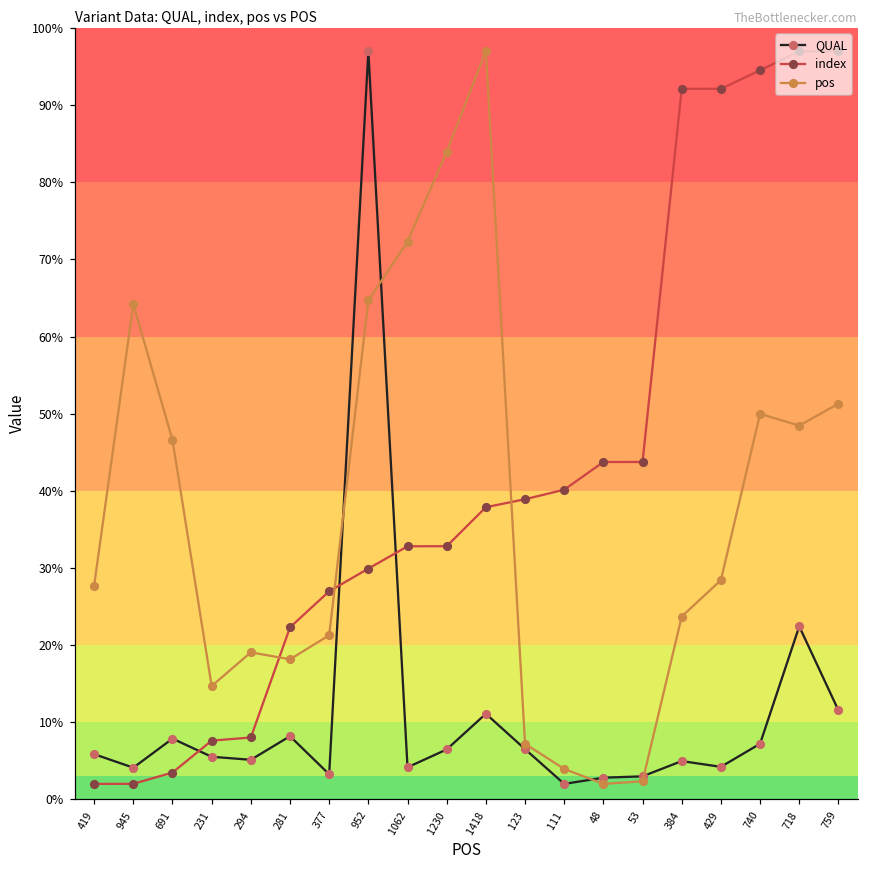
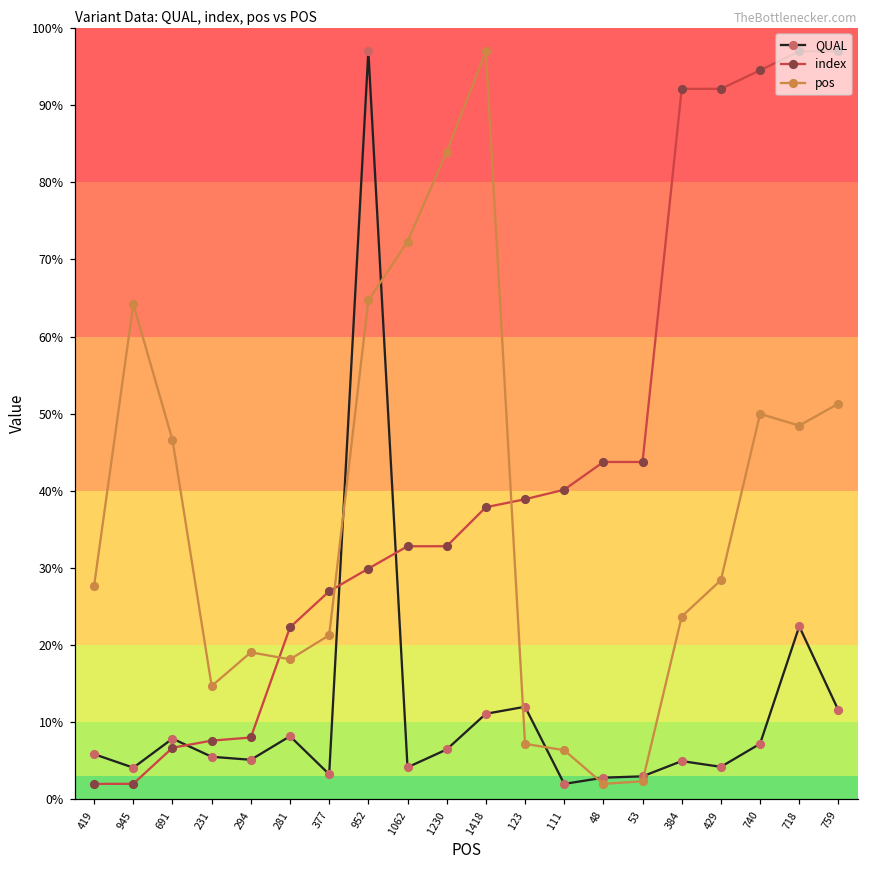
index, 691: 3% -> 7%
QUAL, 123: 7% -> 12%
pos, 111: 4% -> 6%
